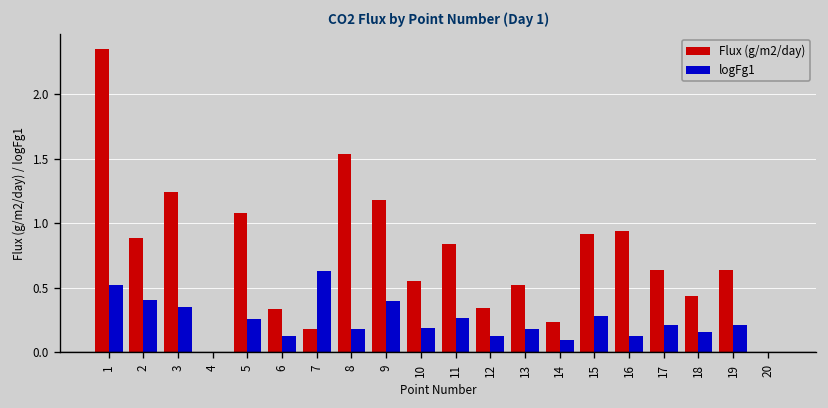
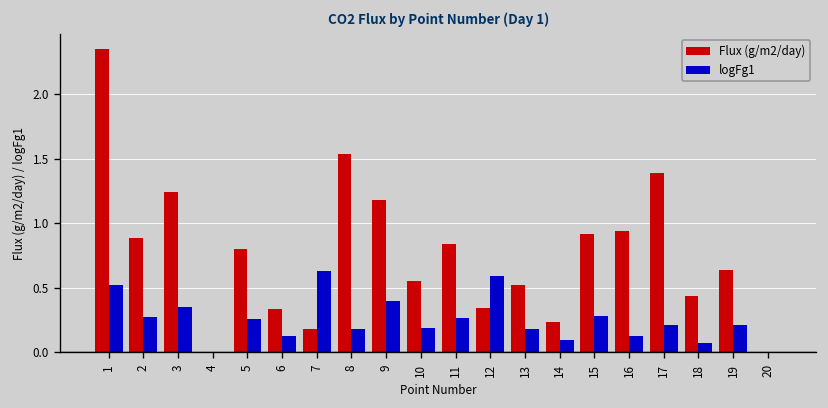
logFg1, 2: 0.41 -> 0.28
Flux (g/m2/day), 5: 1.08 -> 0.80
logFg1, 12: 0.13 -> 0.59
Flux (g/m2/day), 17: 0.64 -> 1.39
logFg1, 18: 0.16 -> 0.07
